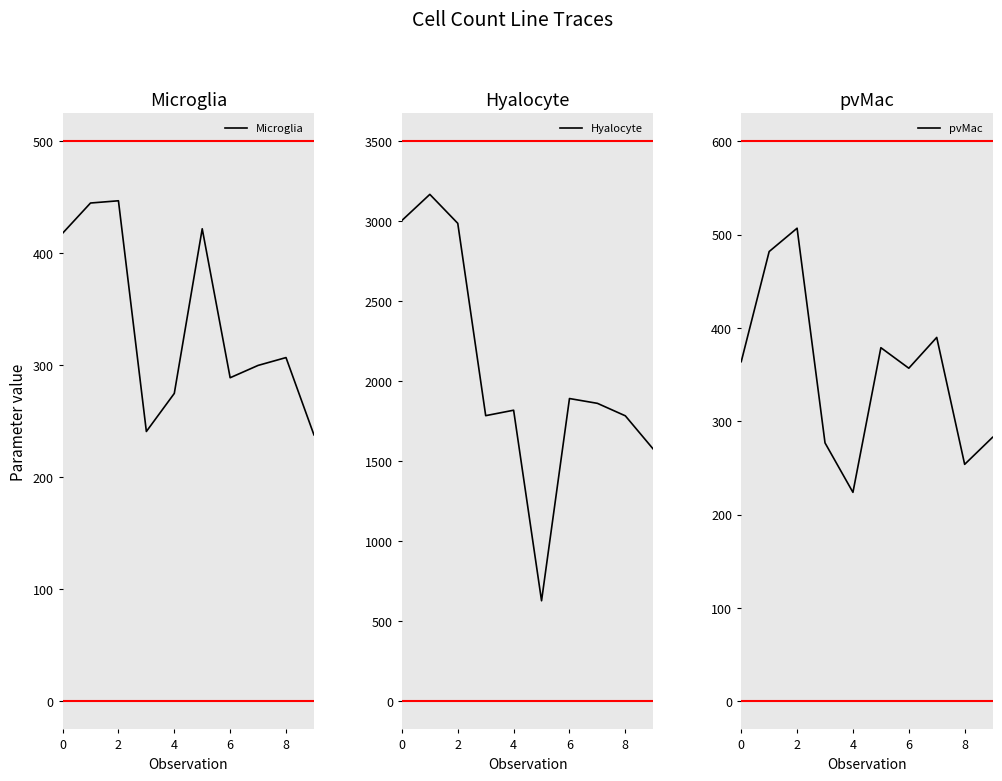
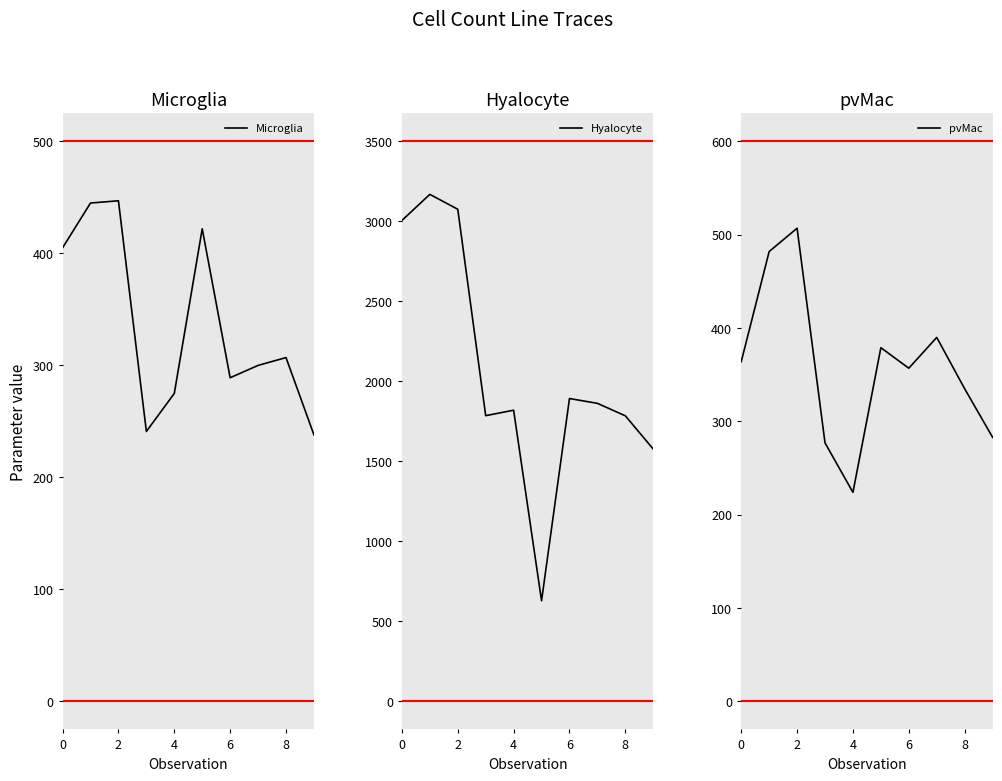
Microglia, 0: 418 -> 405
Hyalocyte, 2: 2990 -> 3080
pvMac, 8: 250 -> 340
